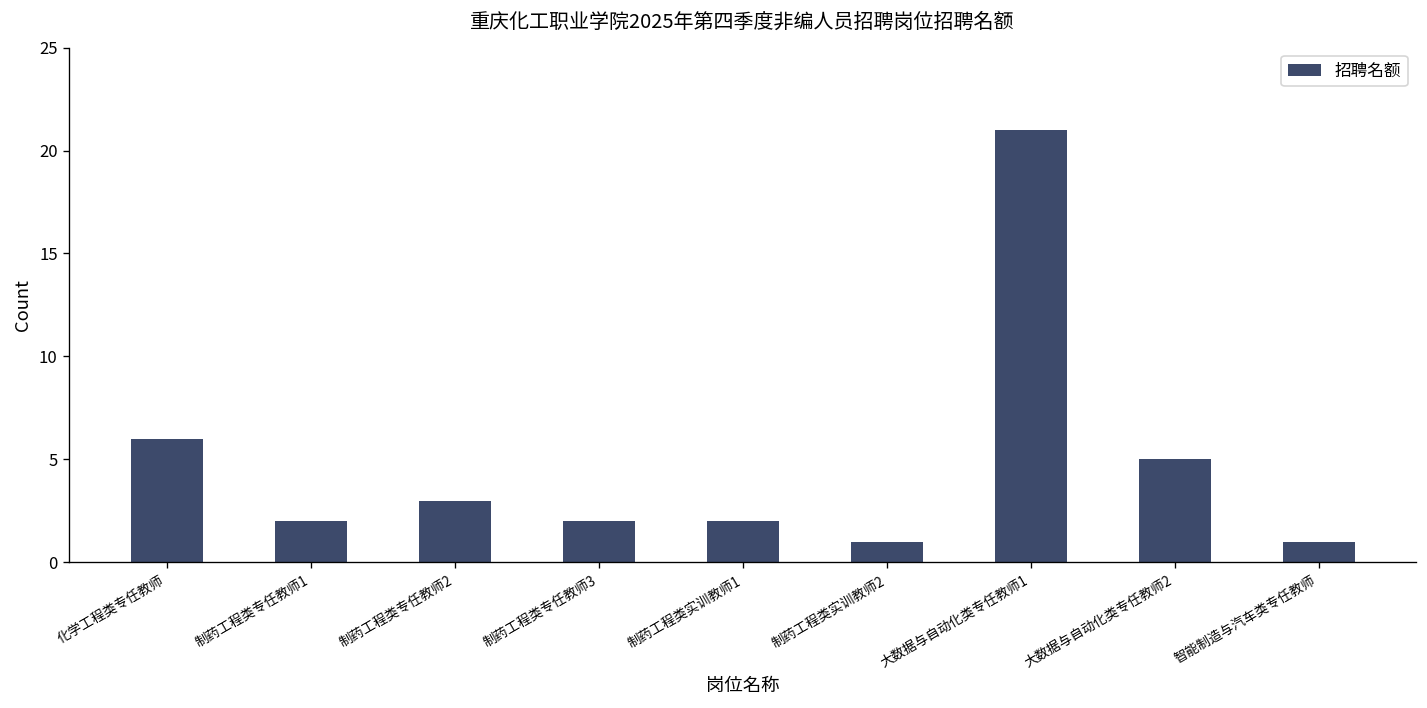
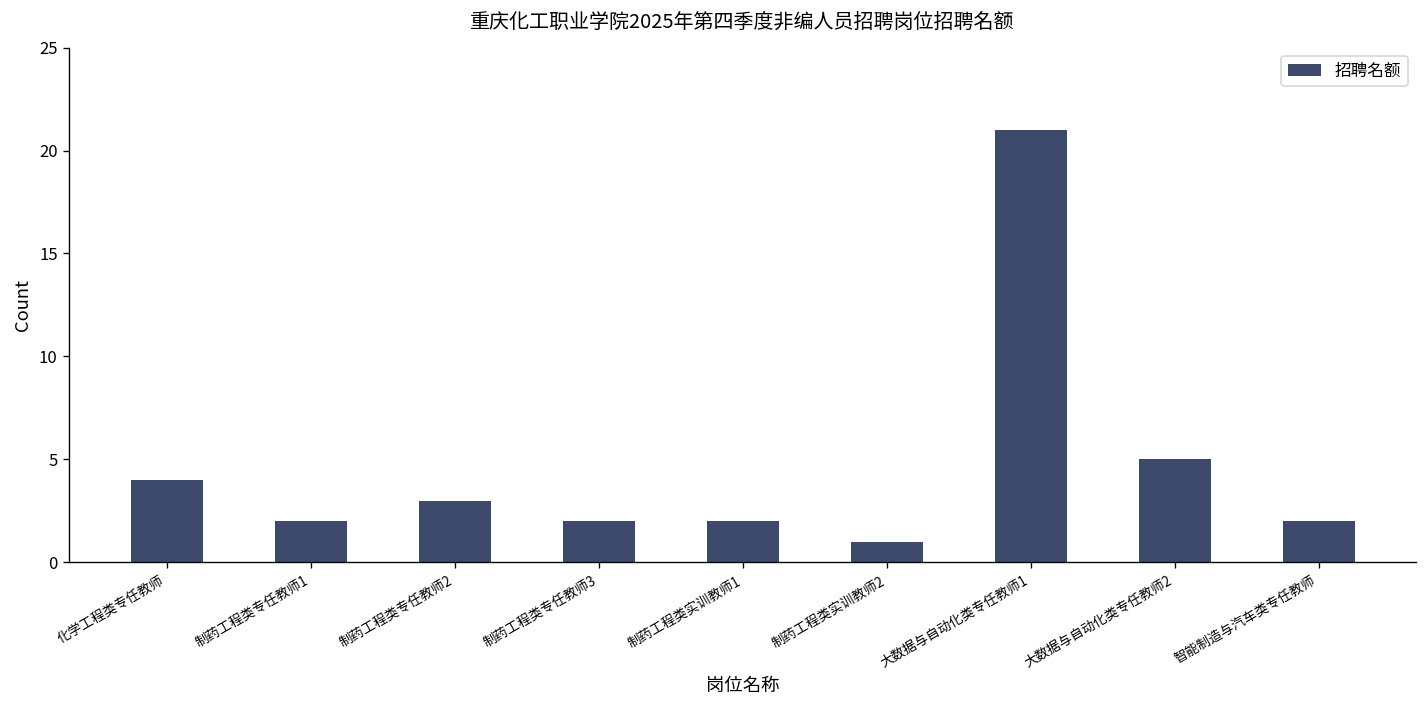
化学工程类专任教师: 6 -> 4
智能制造与汽车类专任教师: 1 -> 2
